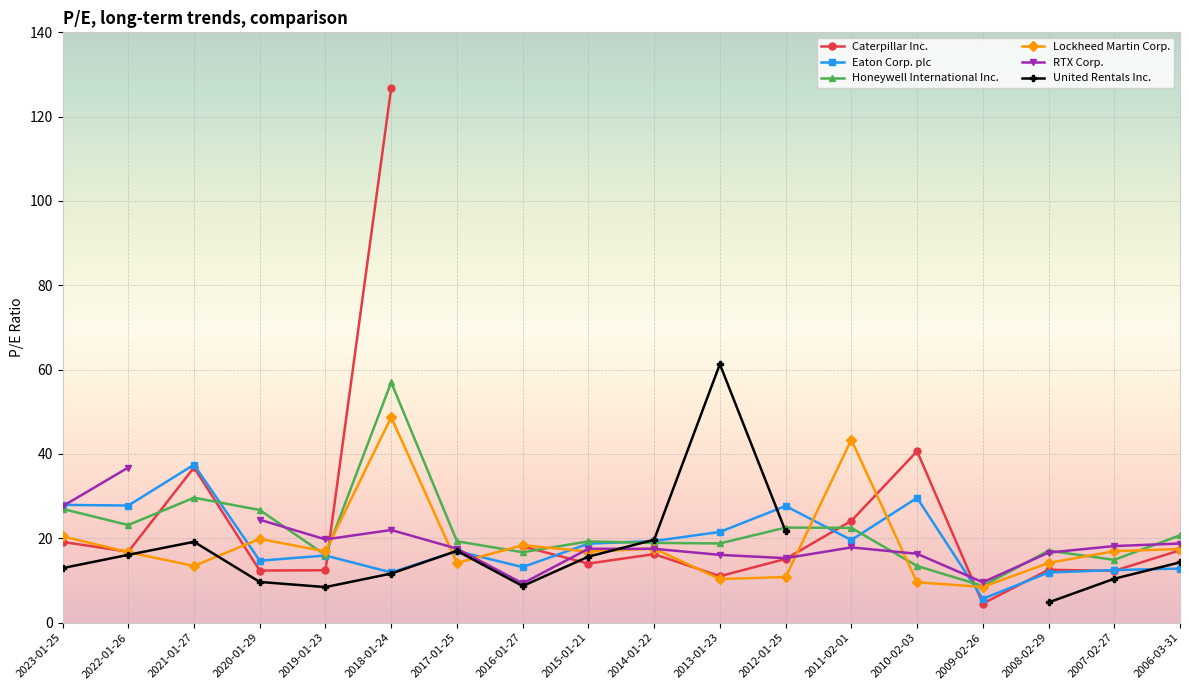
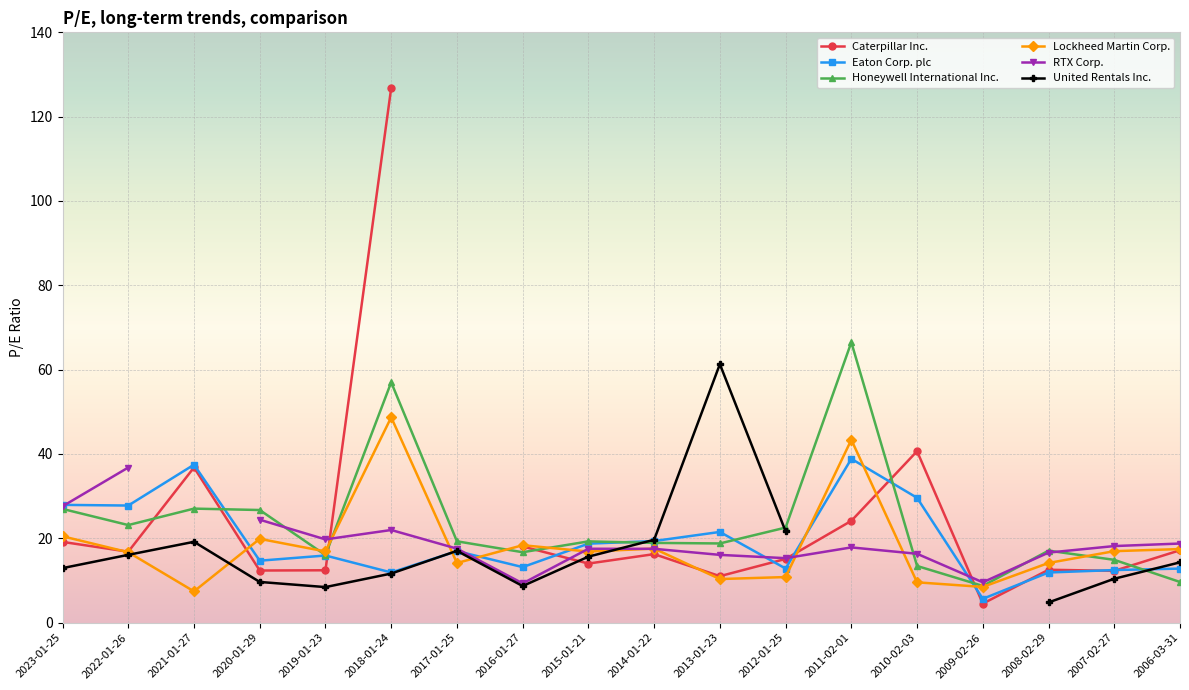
Honeywell International Inc., 2021-01-27: 30 -> 27
Lockheed Martin Corp., 2021-01-27: 13 -> 7
Eaton Corp. plc, 2012-01-25: 28 -> 13
Eaton Corp. plc, 2011-02-01: 20 -> 39
Honeywell International Inc., 2011-02-01: 22 -> 66
Honeywell International Inc., 2006-03-31: 21 -> 10
